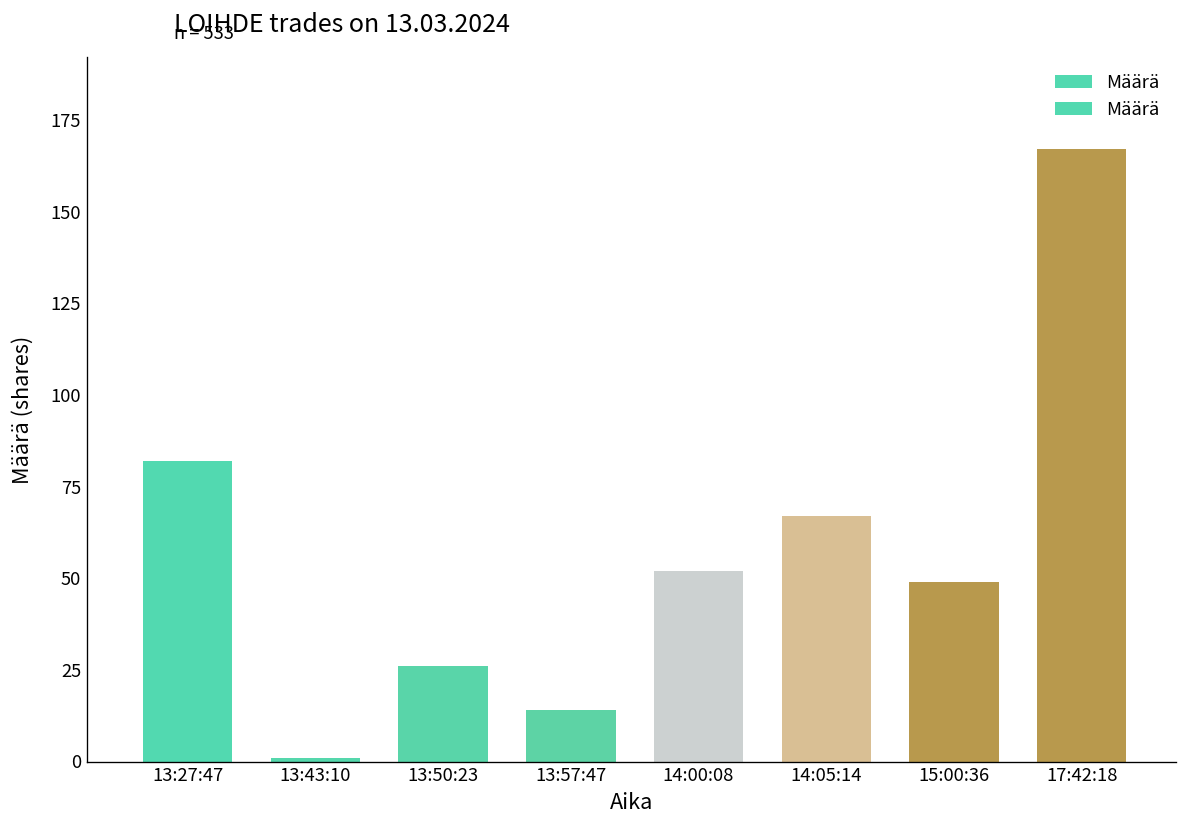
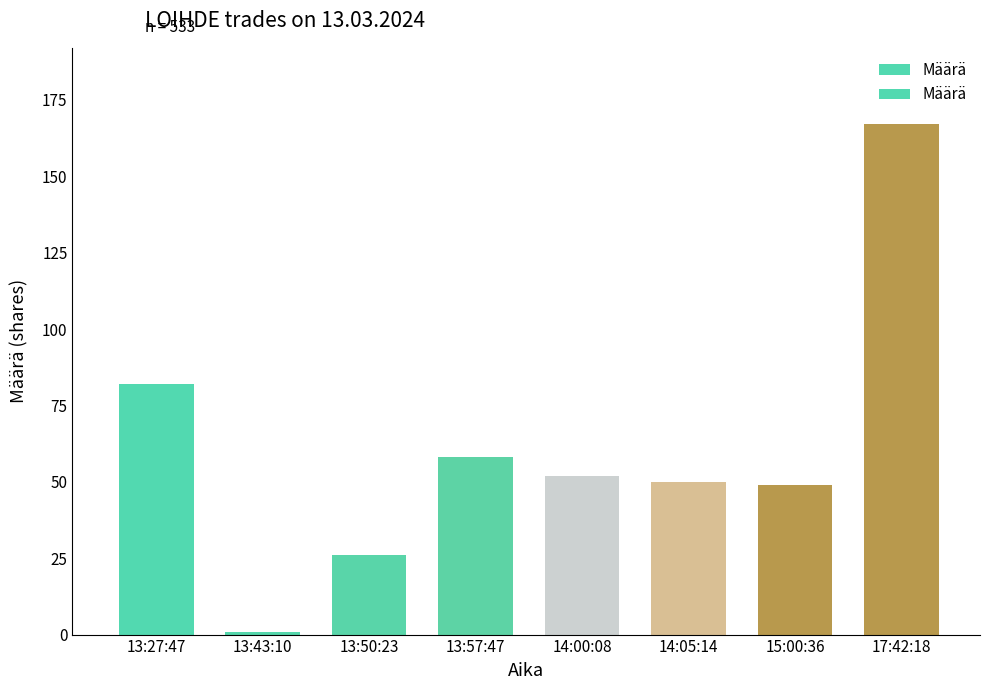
13:57:47: 14 -> 58
14:05:14: 67 -> 50
